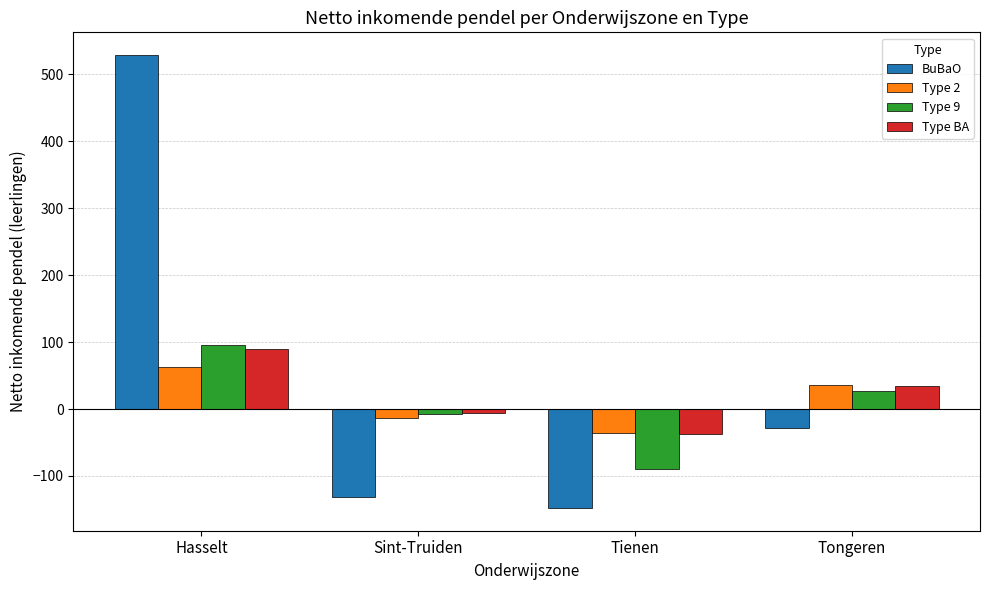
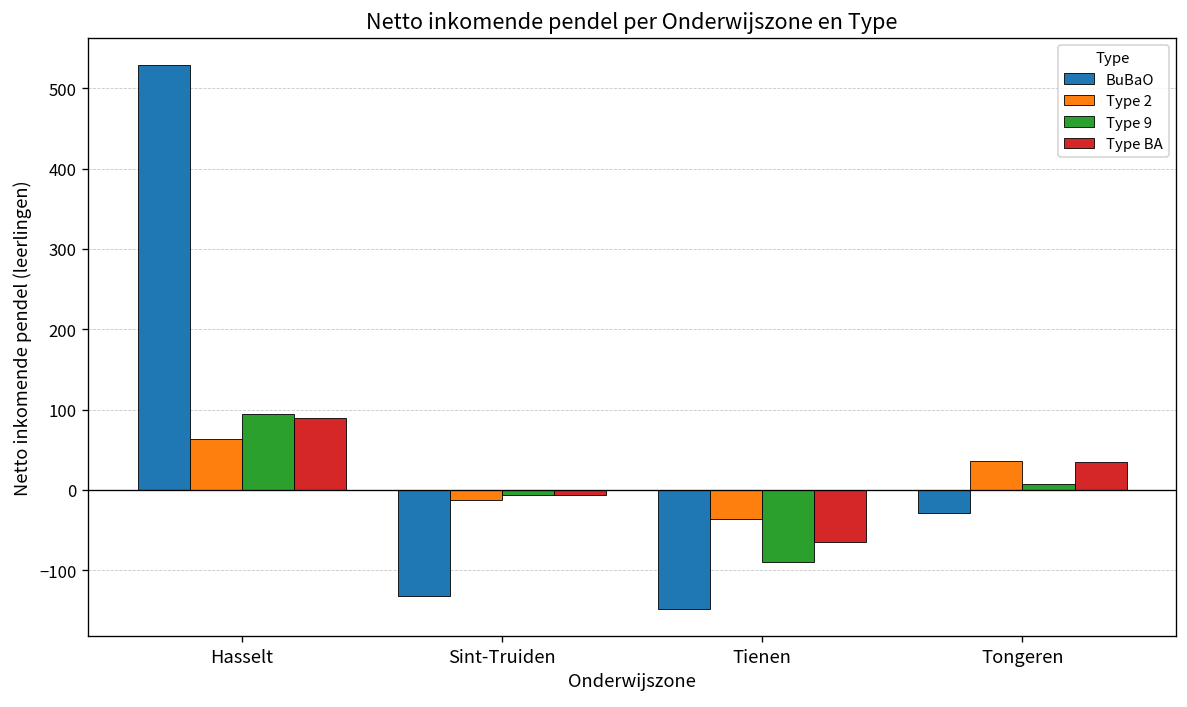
Type BA, Tienen: -40 -> -70
Type 9, Tongeren: 30 -> 10
